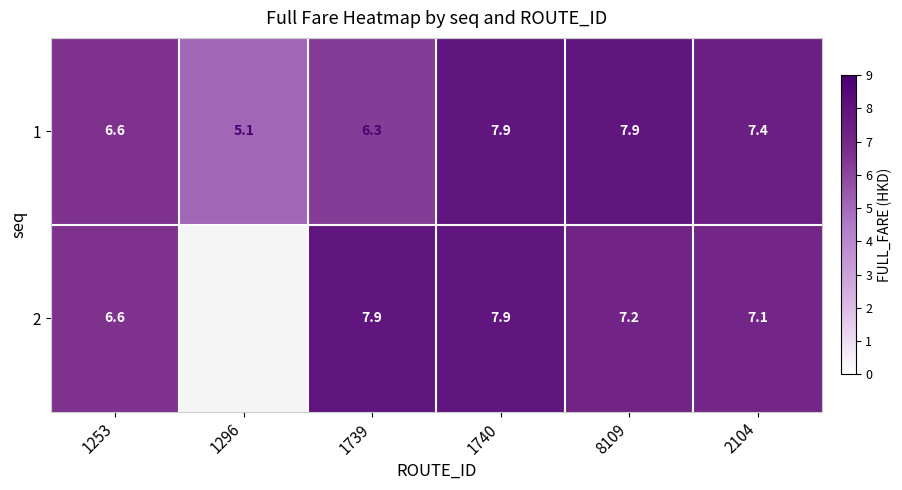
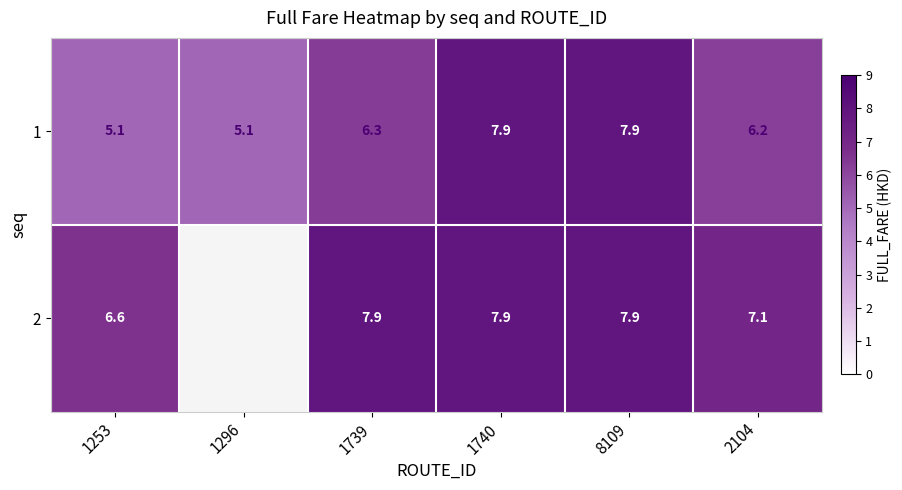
1, 1253: 6.6 -> 5.1
1, 2104: 7.4 -> 6.2
2, 8109: 7.2 -> 7.9
